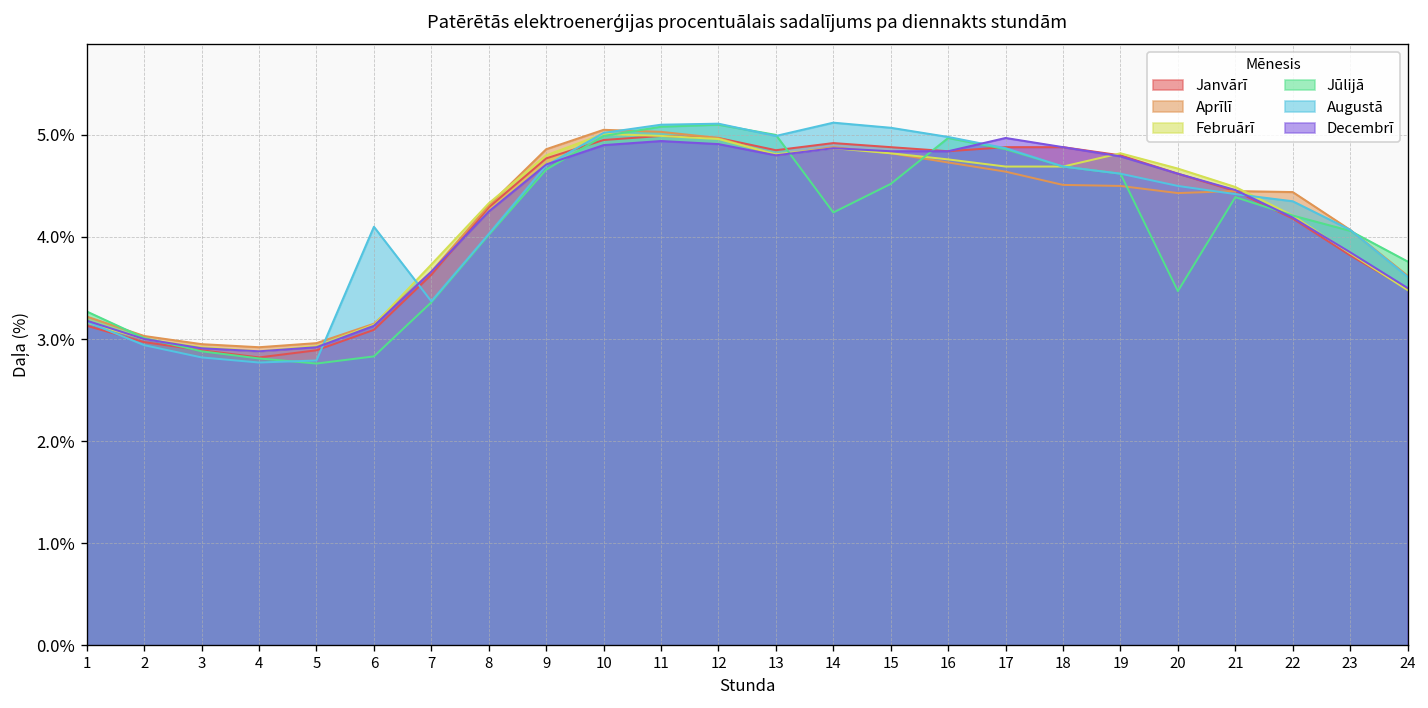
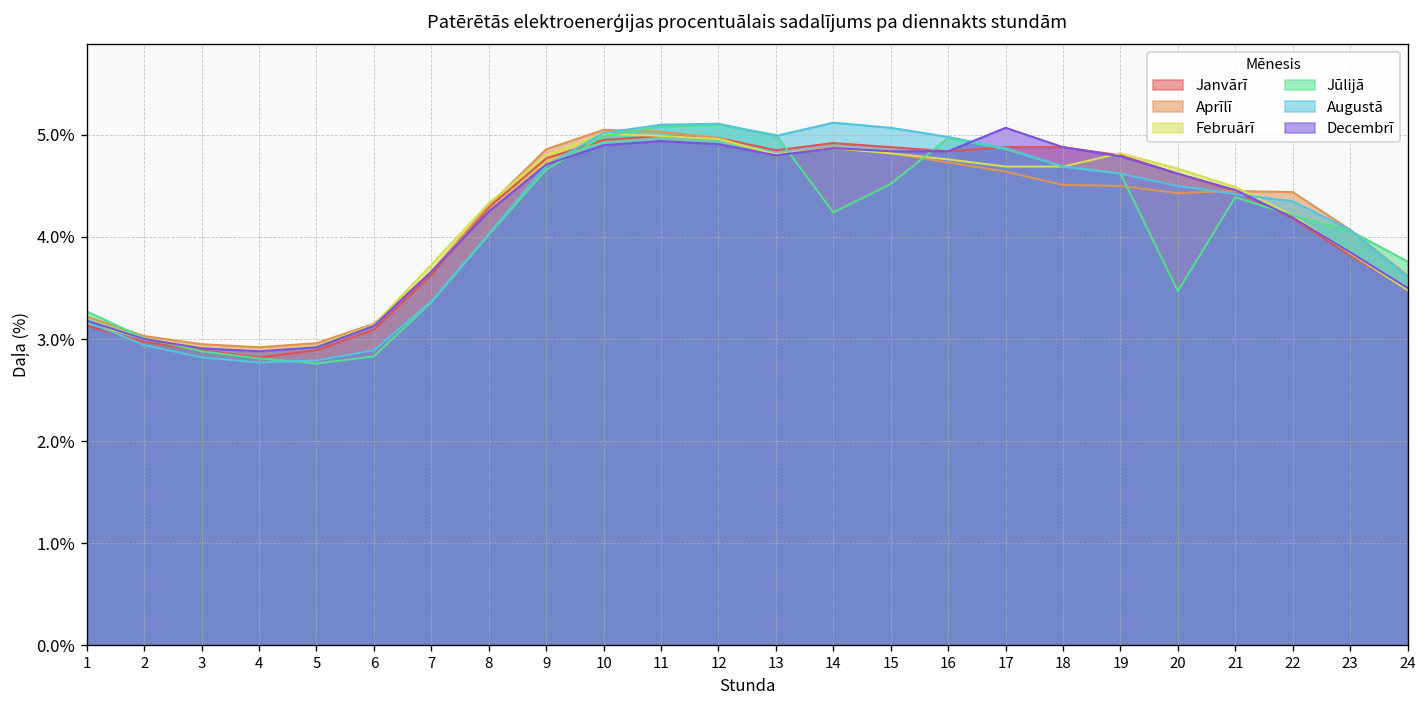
Augustā, 6: 4.1% -> 2.9%
Decembrī, 17: 5.0% -> 5.1%
